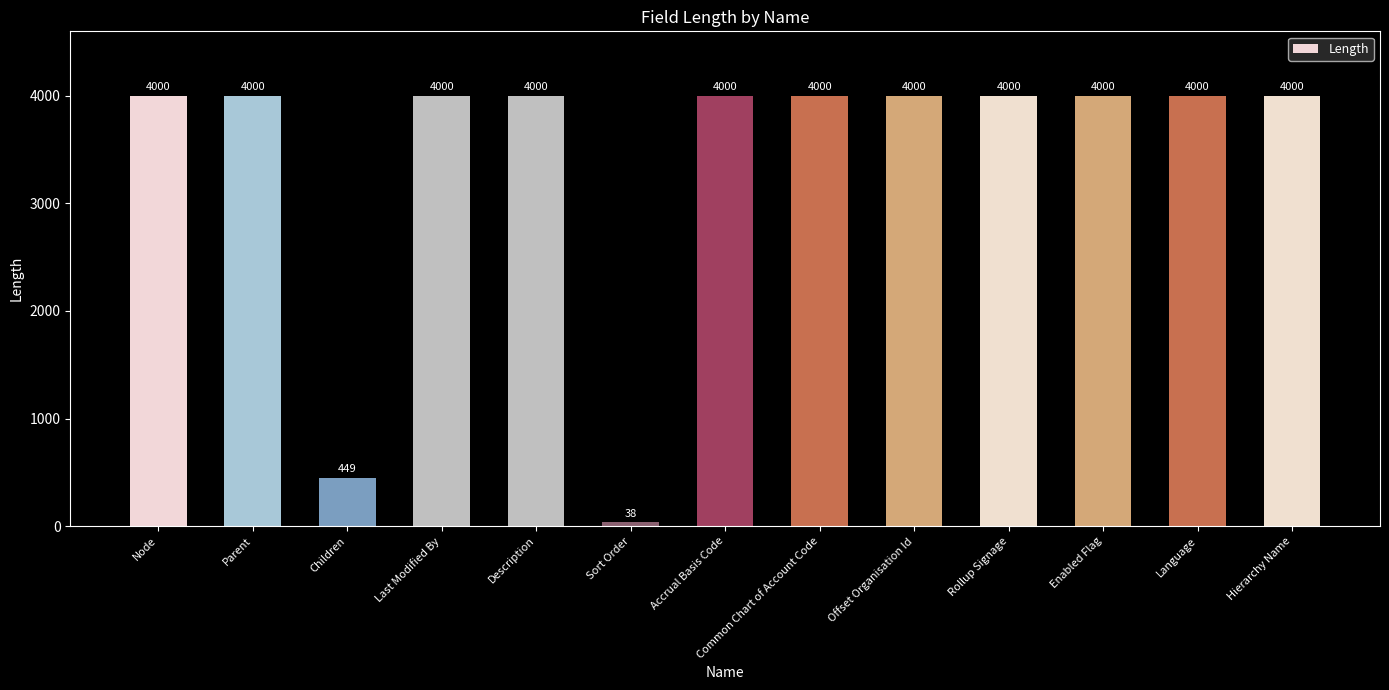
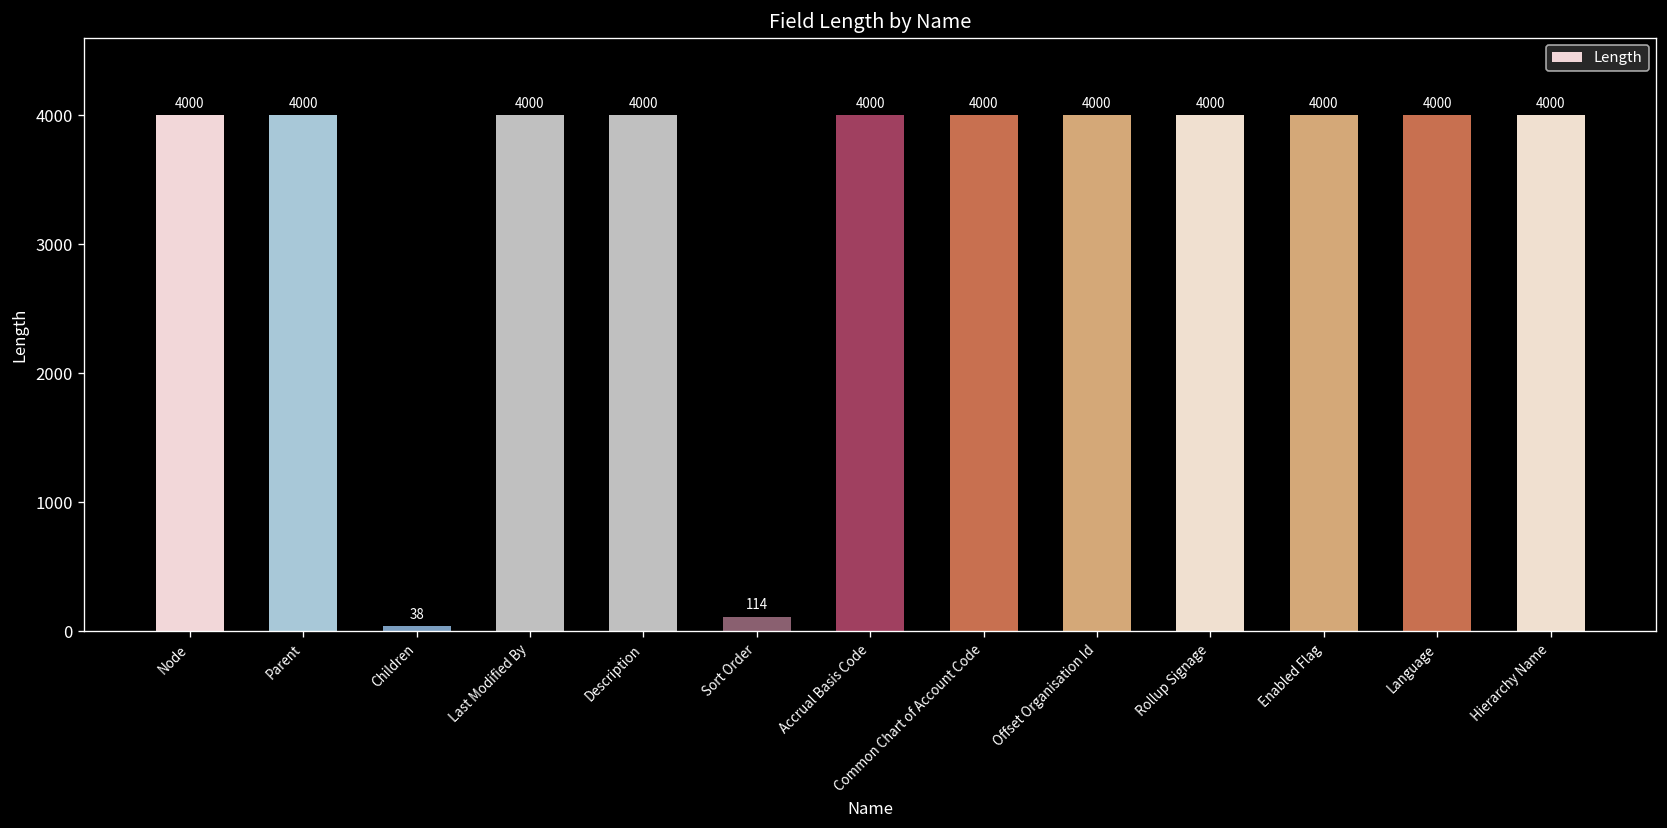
Children: 449 -> 38
Sort Order: 38 -> 114
